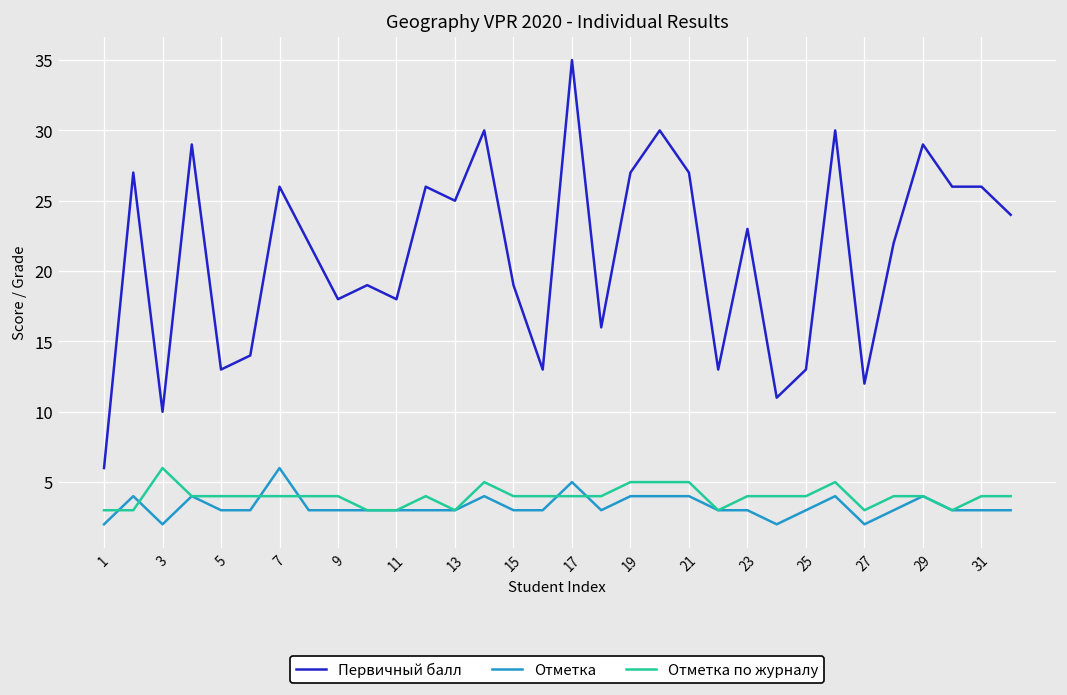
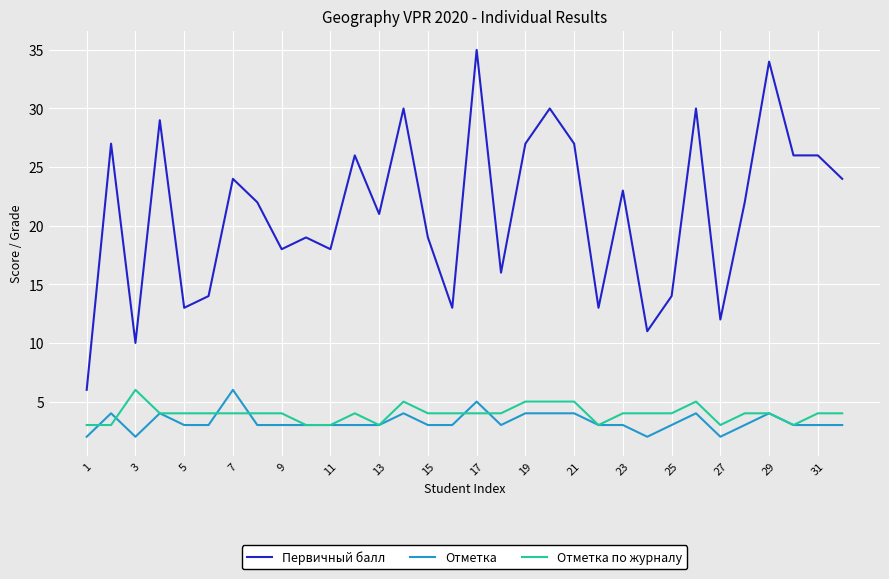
Первичный балл, 7: 26 -> 24
Первичный балл, 13: 25 -> 21
Первичный балл, 25: 13 -> 14
Первичный балл, 29: 29 -> 34
